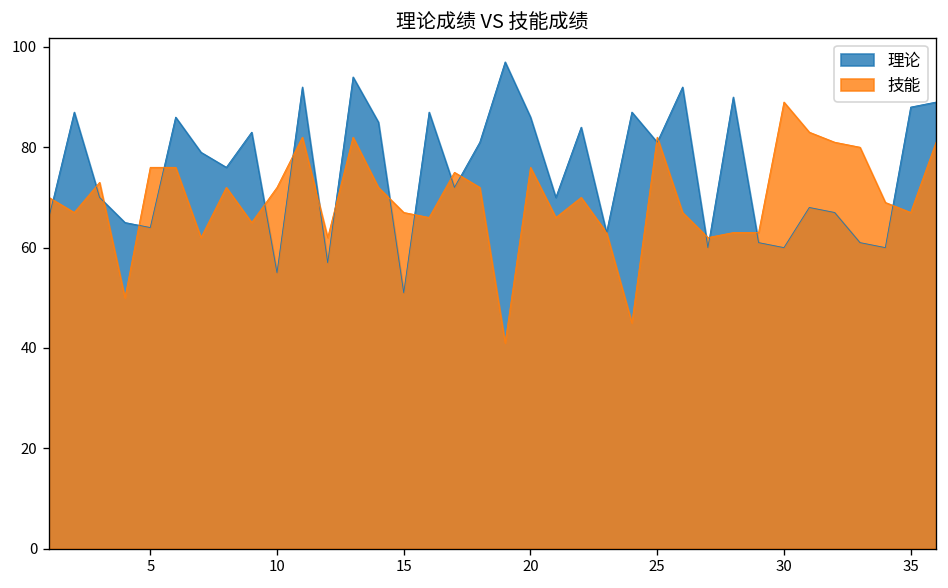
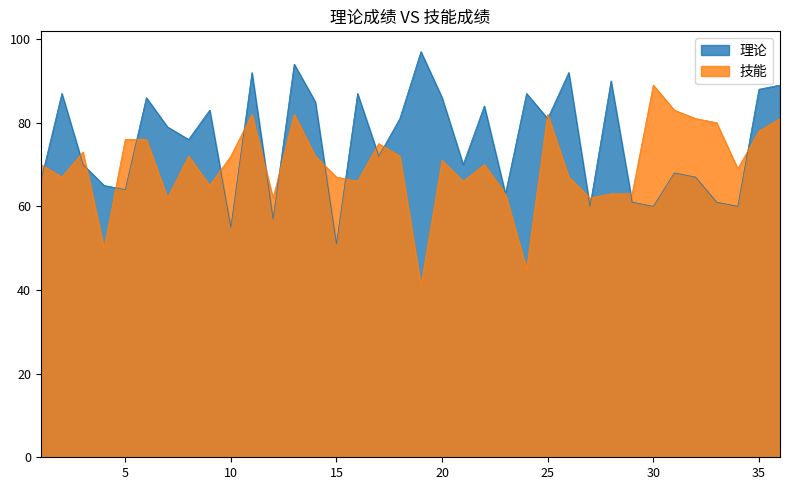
技能, 20: 76 -> 71
技能, 35: 67 -> 78
